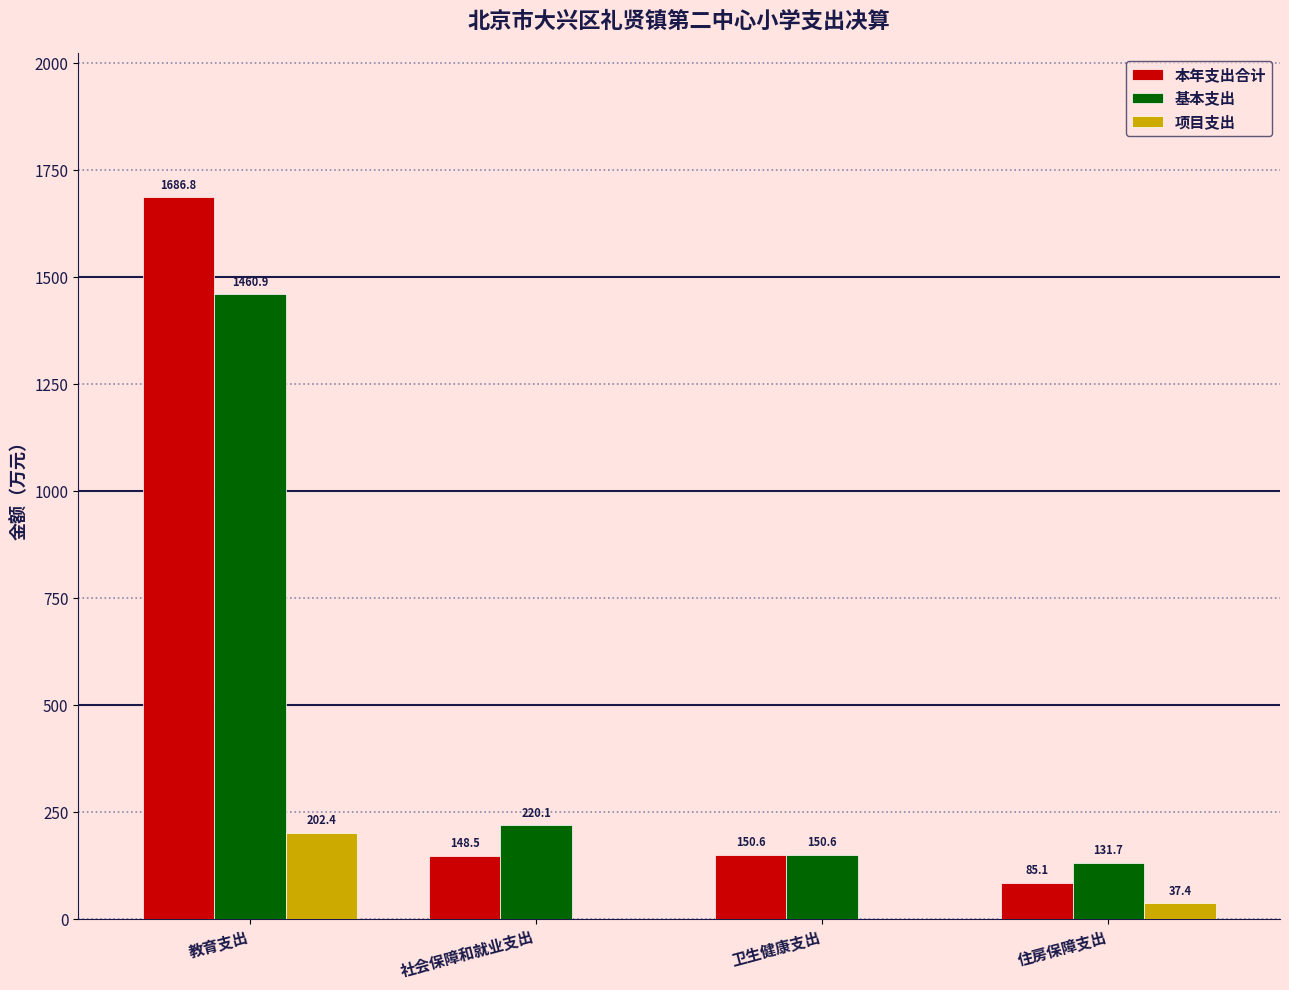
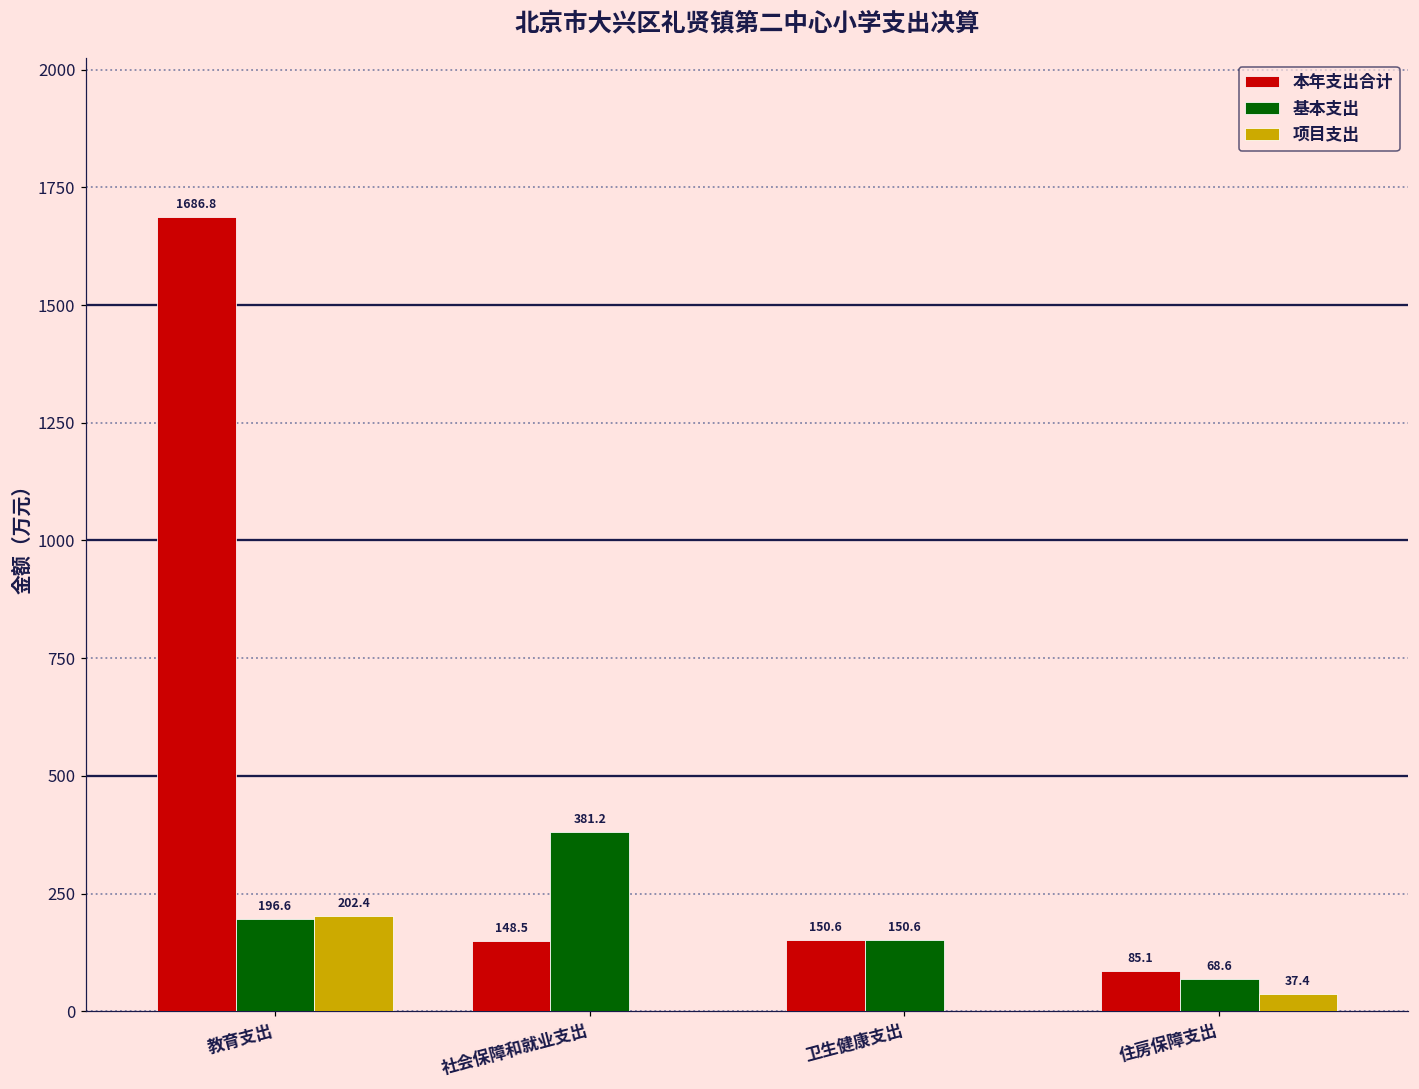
基本支出, 教育支出: 1460.9 -> 196.6
基本支出, 社会保障和就业支出: 220.1 -> 381.2
基本支出, 住房保障支出: 131.7 -> 68.6
